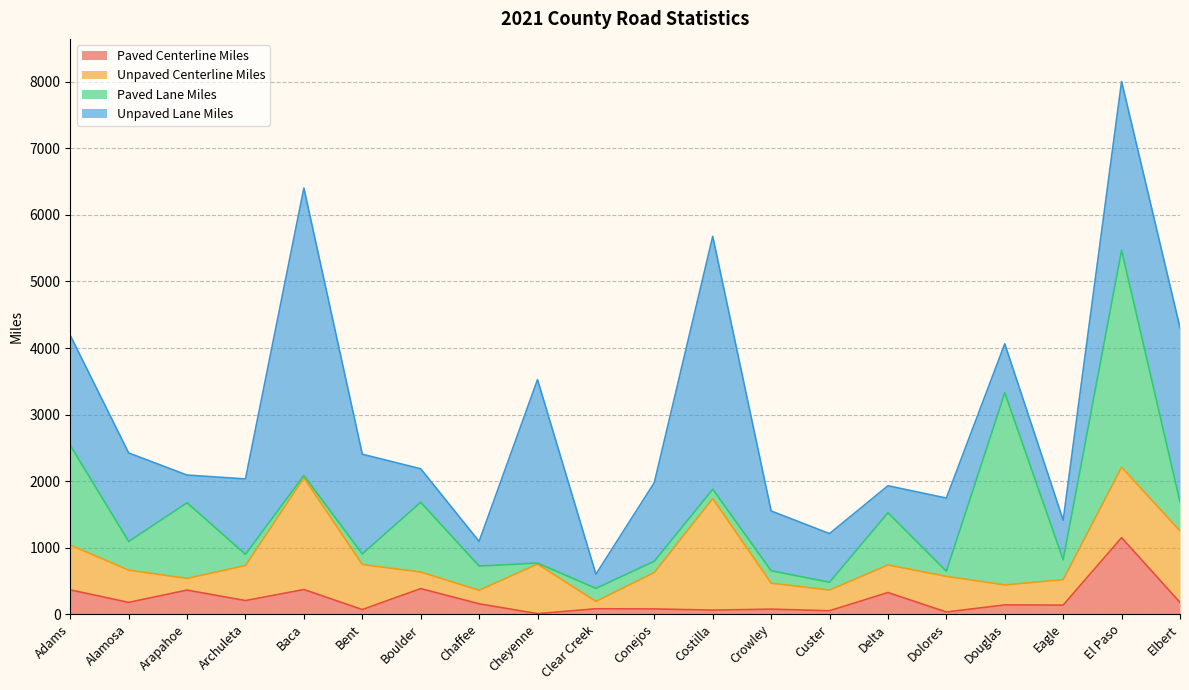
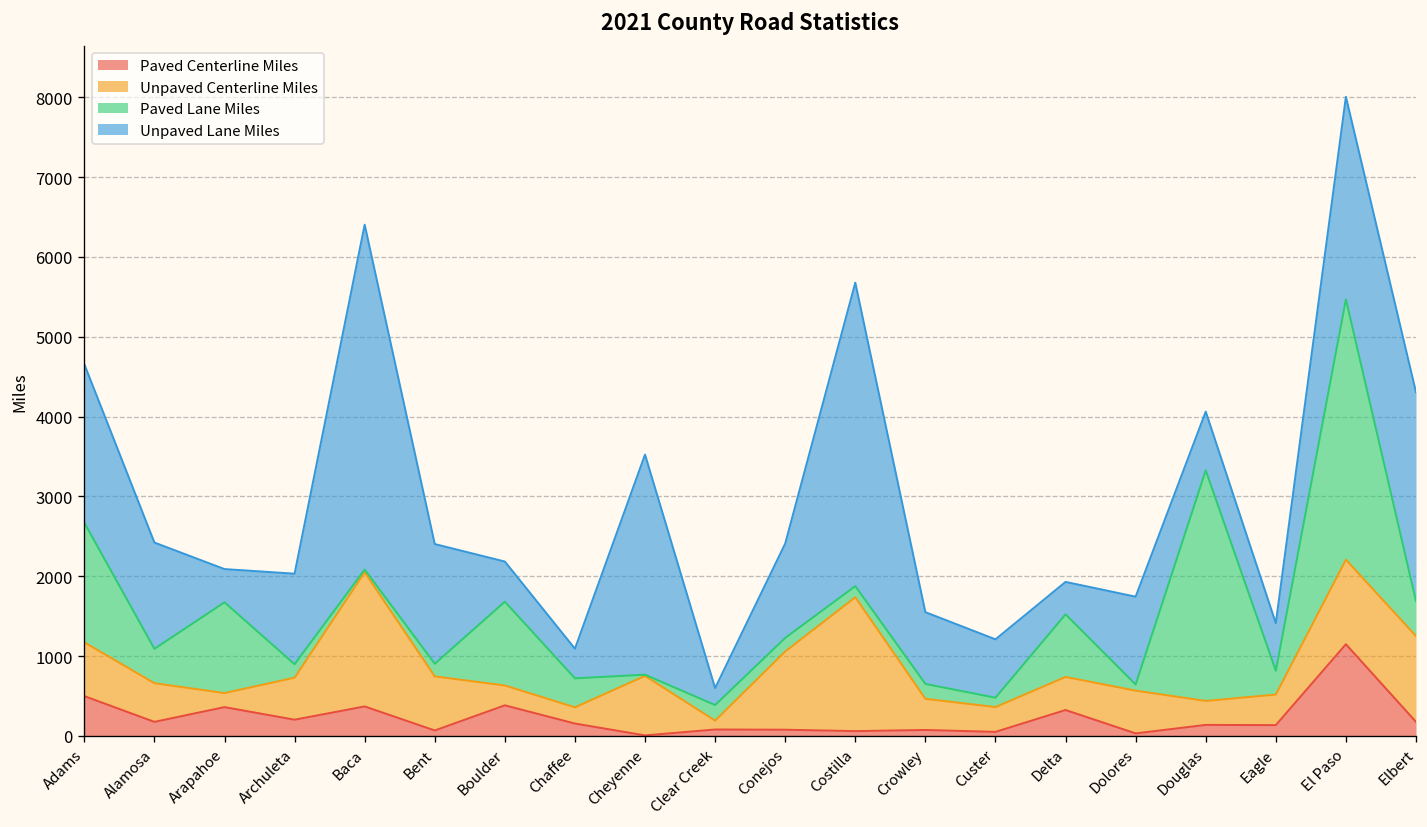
Paved Centerline Miles, Adams: 400 -> 500
Unpaved Lane Miles, Adams: 1700 -> 2000
Unpaved Centerline Miles, Conejos: 500 -> 1000
